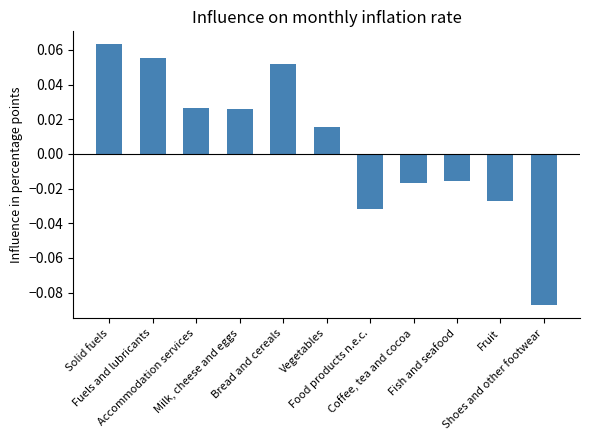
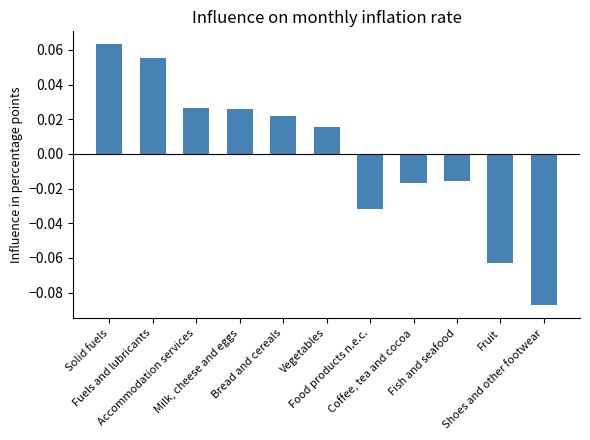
Bread and cereals: 0.052 -> 0.022
Fruit: -0.027 -> -0.063
